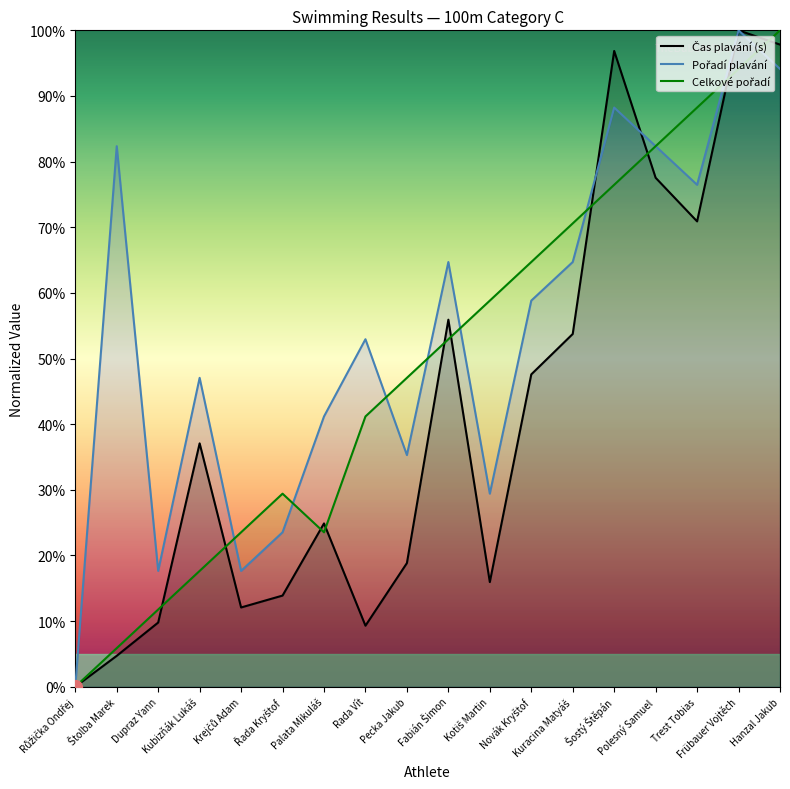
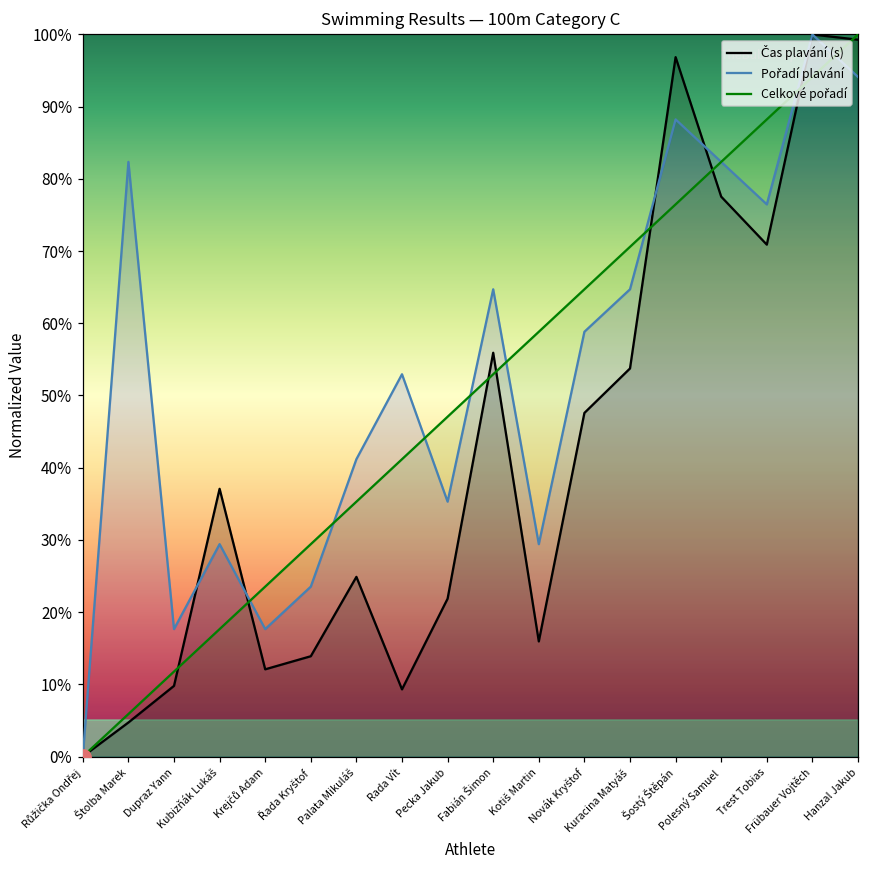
Pořadí plavání, Kubizňák Lukáš: 47% -> 29%
Celkové pořadí, Palata Mikuláš: 24% -> 35%
Čas plavání (s), Pecka Jakub: 19% -> 22%
Čas plavání (s), Hanzal Jakub: 98% -> 99%
